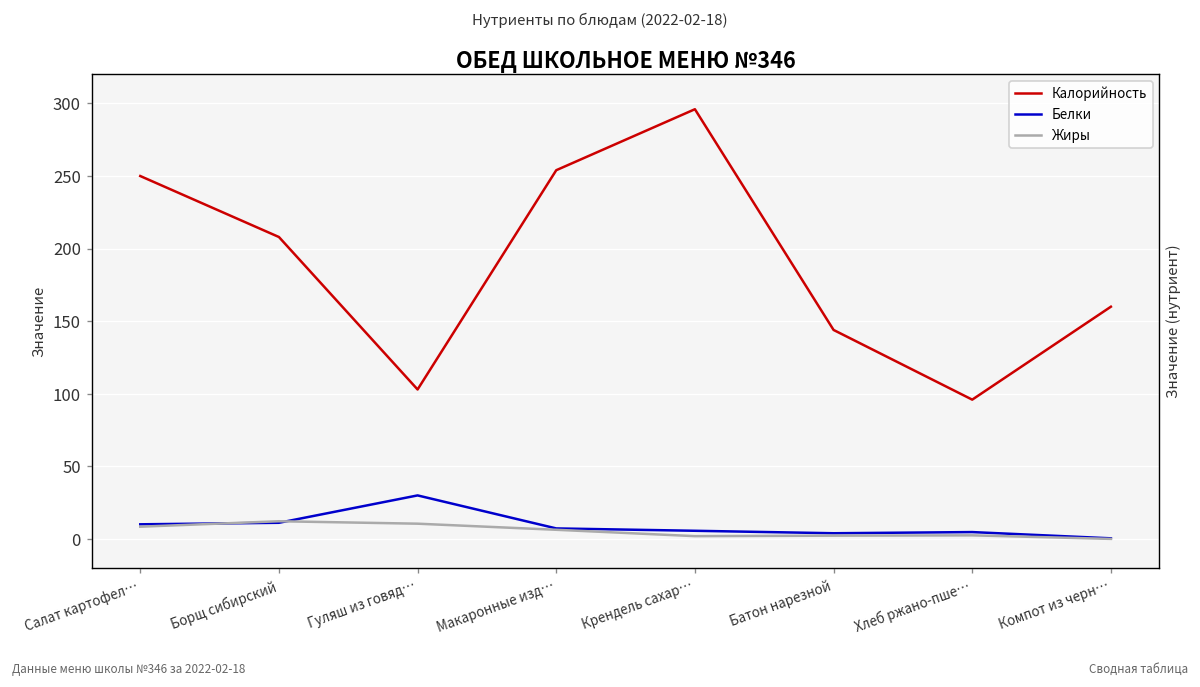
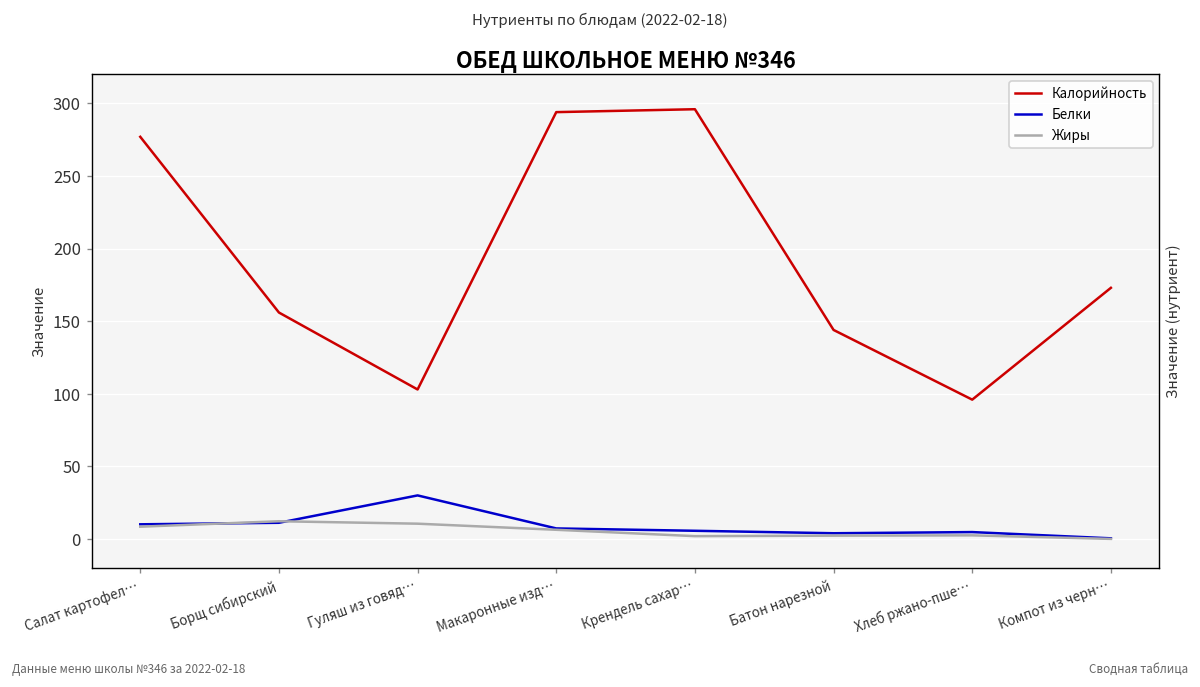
Калорийность, Салат картофел…: 250 -> 277
Калорийность, Борщ сибирский: 208 -> 156
Калорийность, Макаронные изд…: 254 -> 294
Калорийность, Компот из черн…: 160 -> 173
